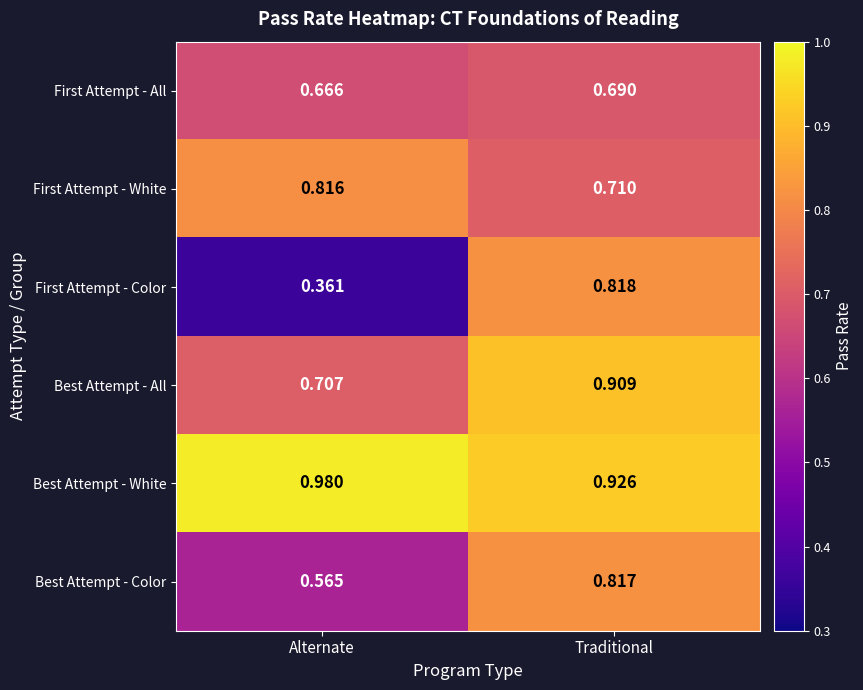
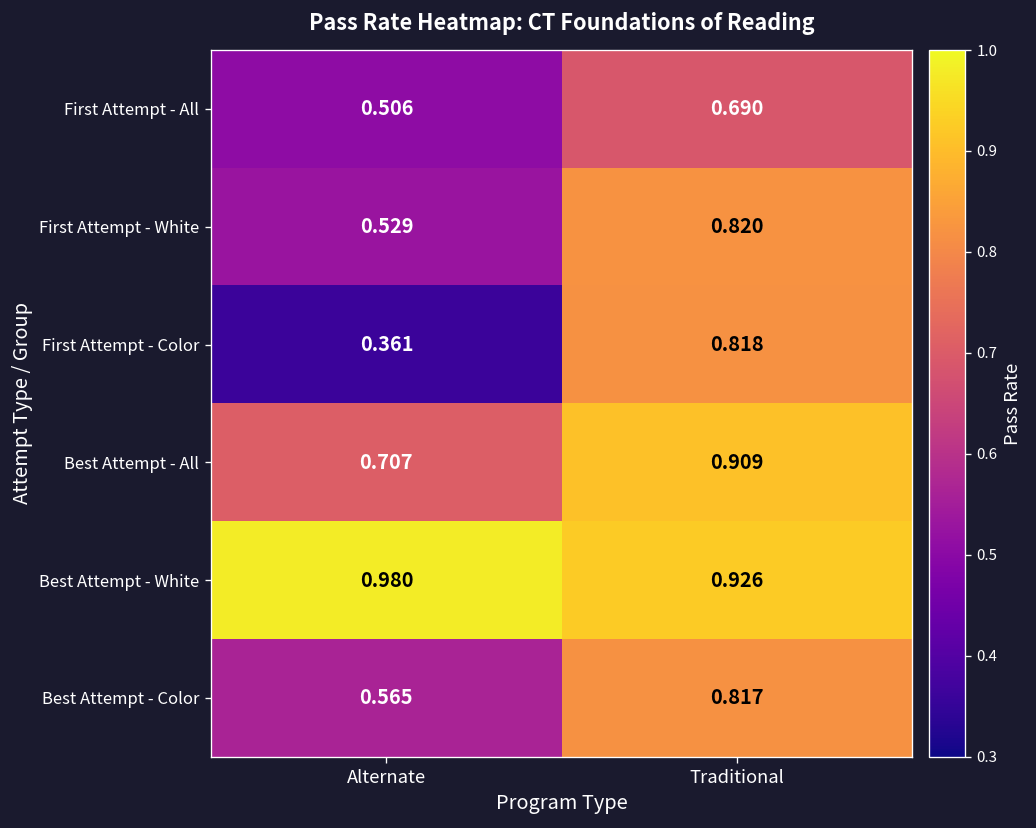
First Attempt - All, Alternate: 0.666 -> 0.506
First Attempt - White, Alternate: 0.816 -> 0.529
First Attempt - White, Traditional: 0.710 -> 0.820
